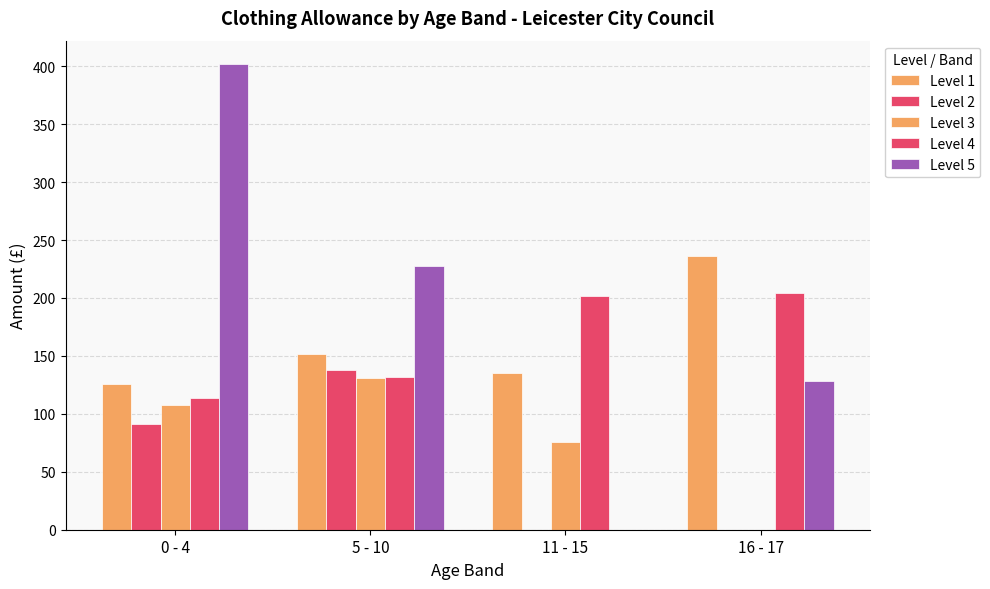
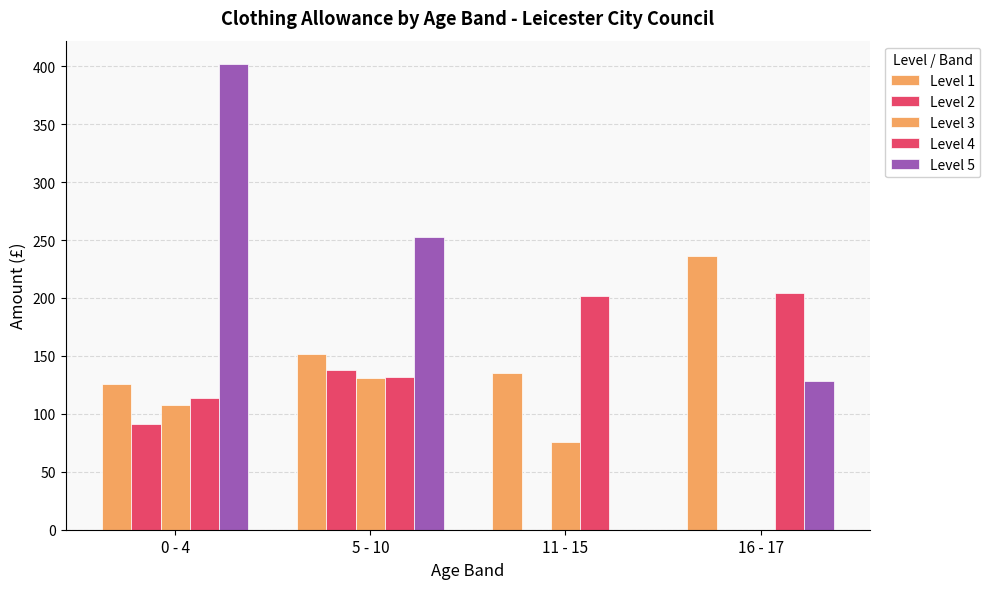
Level 5, 5 - 10: 228 -> 253
